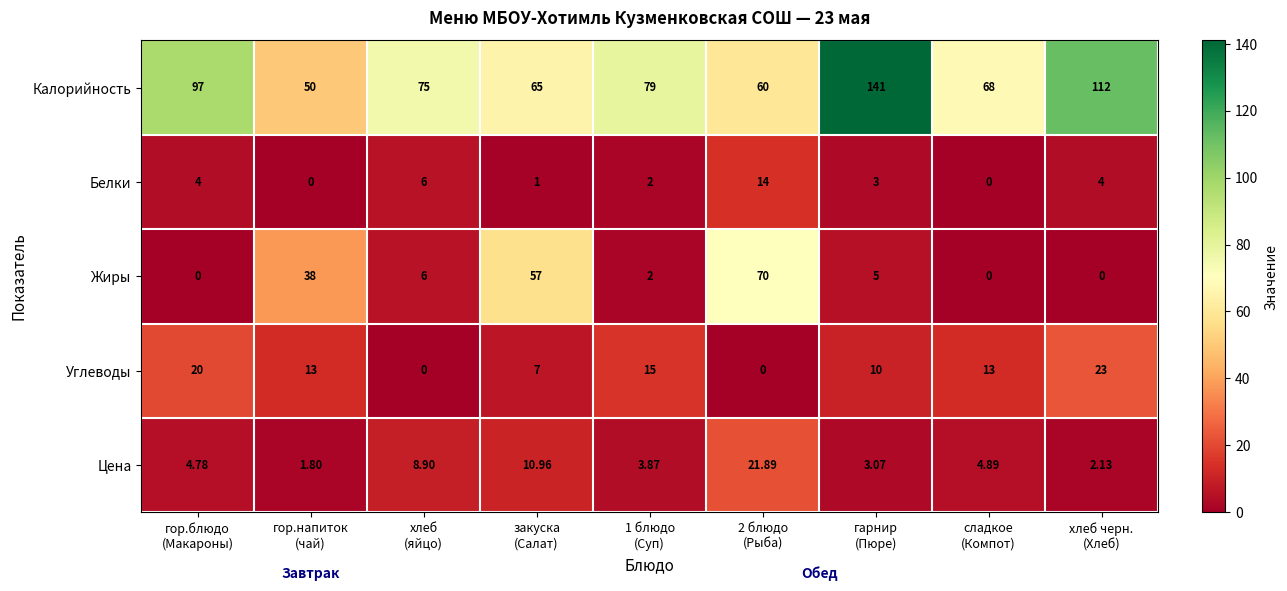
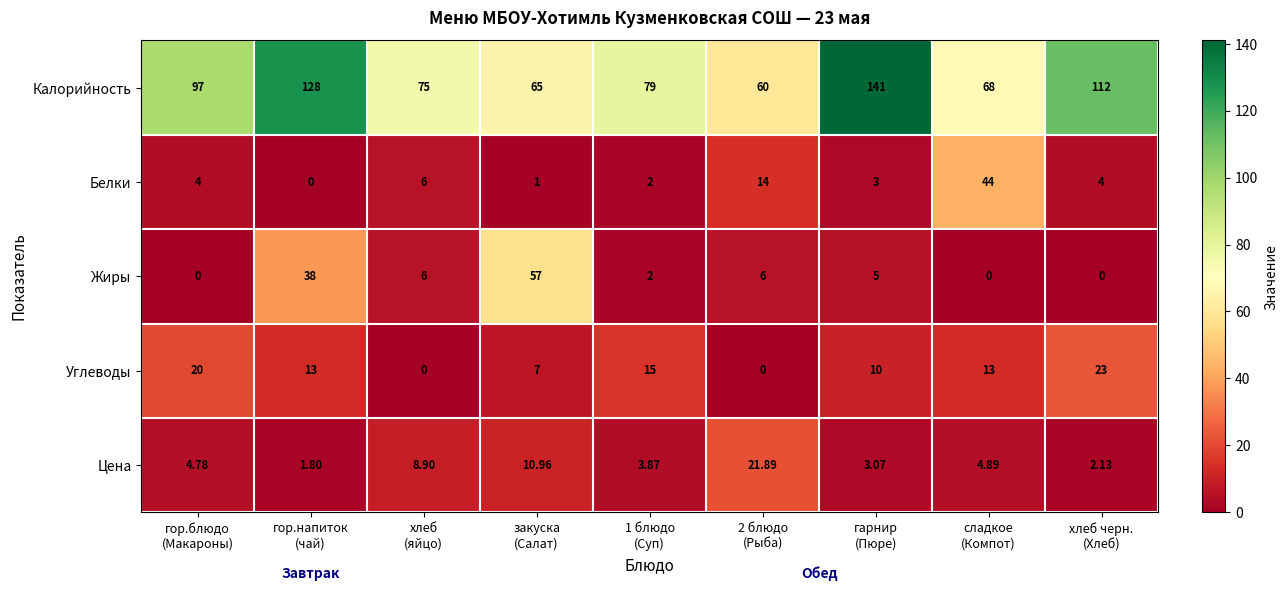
Калорийность, гор.напиток (чай): 50 -> 128
Белки, сладкое (Компот): 0 -> 44
Жиры, 2 блюдо (Рыба): 70 -> 6
